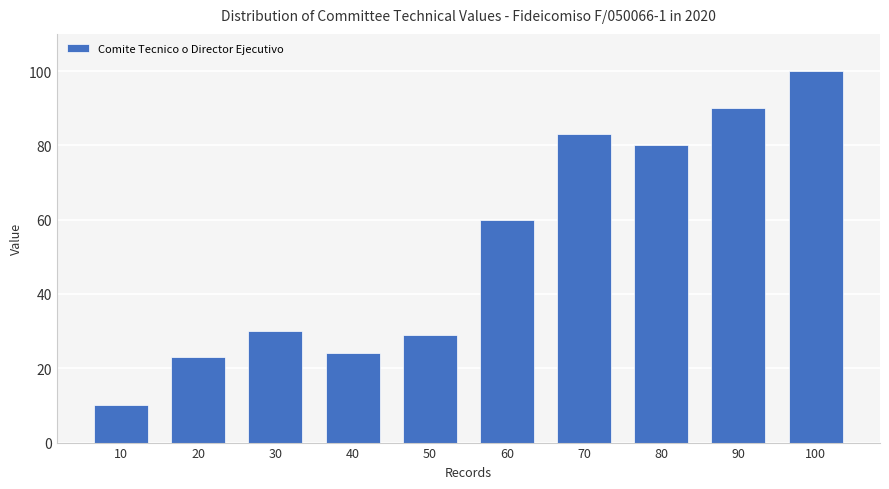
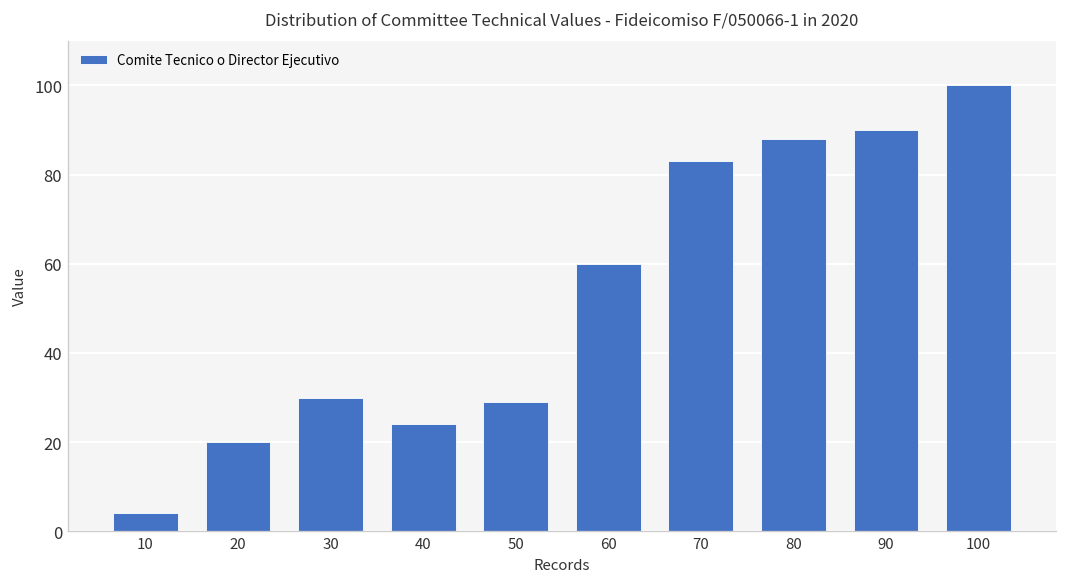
10: 10 -> 4
20: 23 -> 20
80: 80 -> 88
